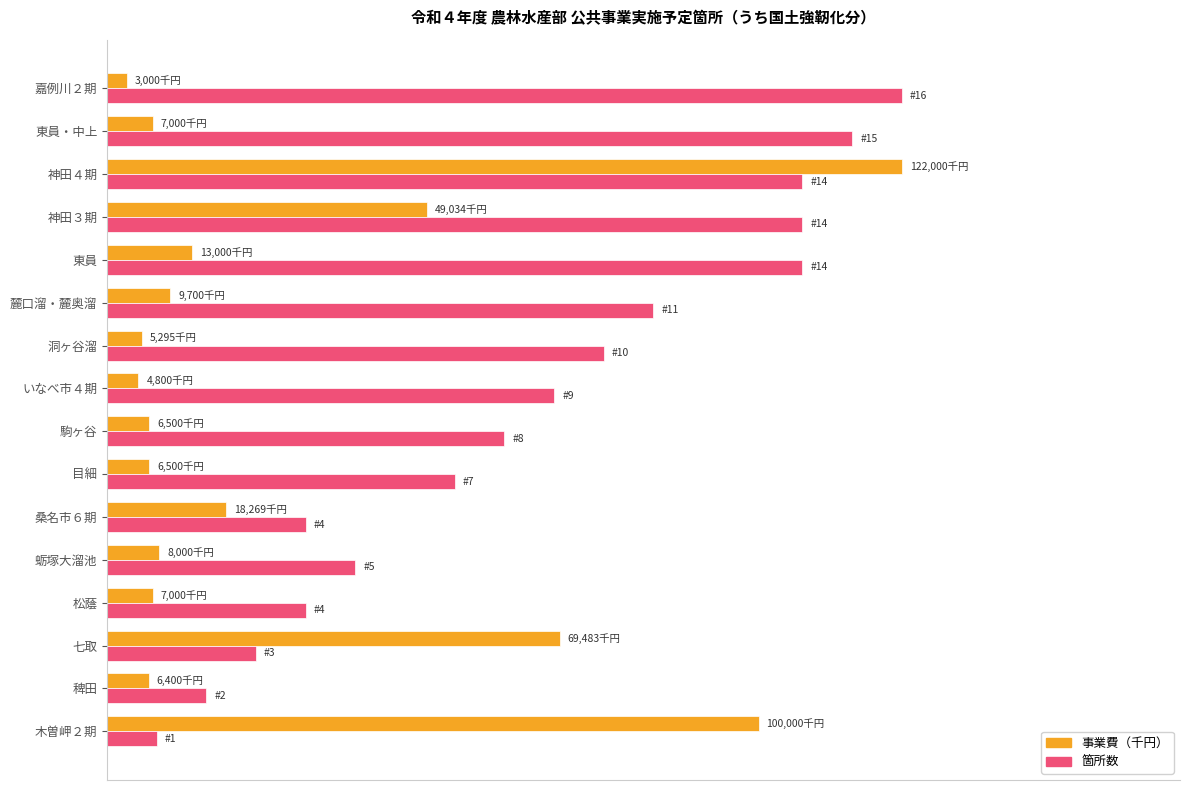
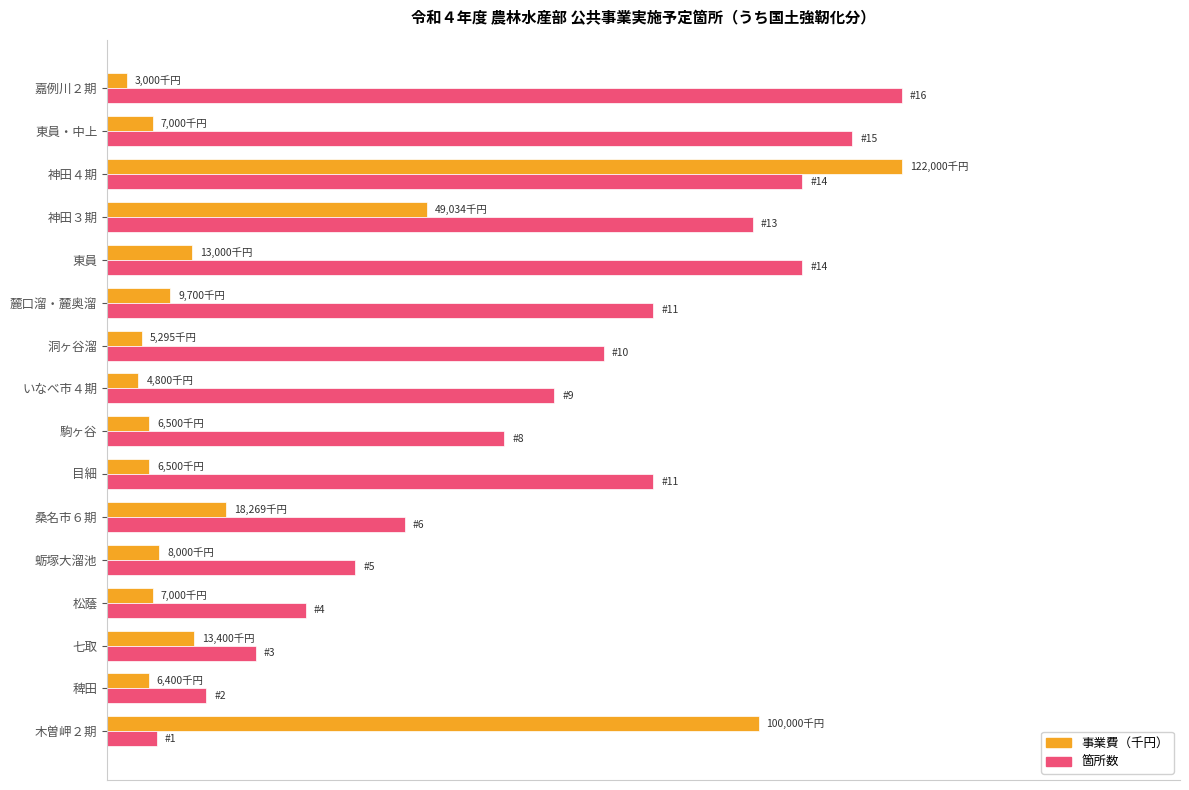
箇所数, 神田３期: 14 -> 13
箇所数, 目細: 7 -> 11
箇所数, 桑名市６期: 4 -> 6
事業費（千円）, 七取: 69,483 -> 13,400
